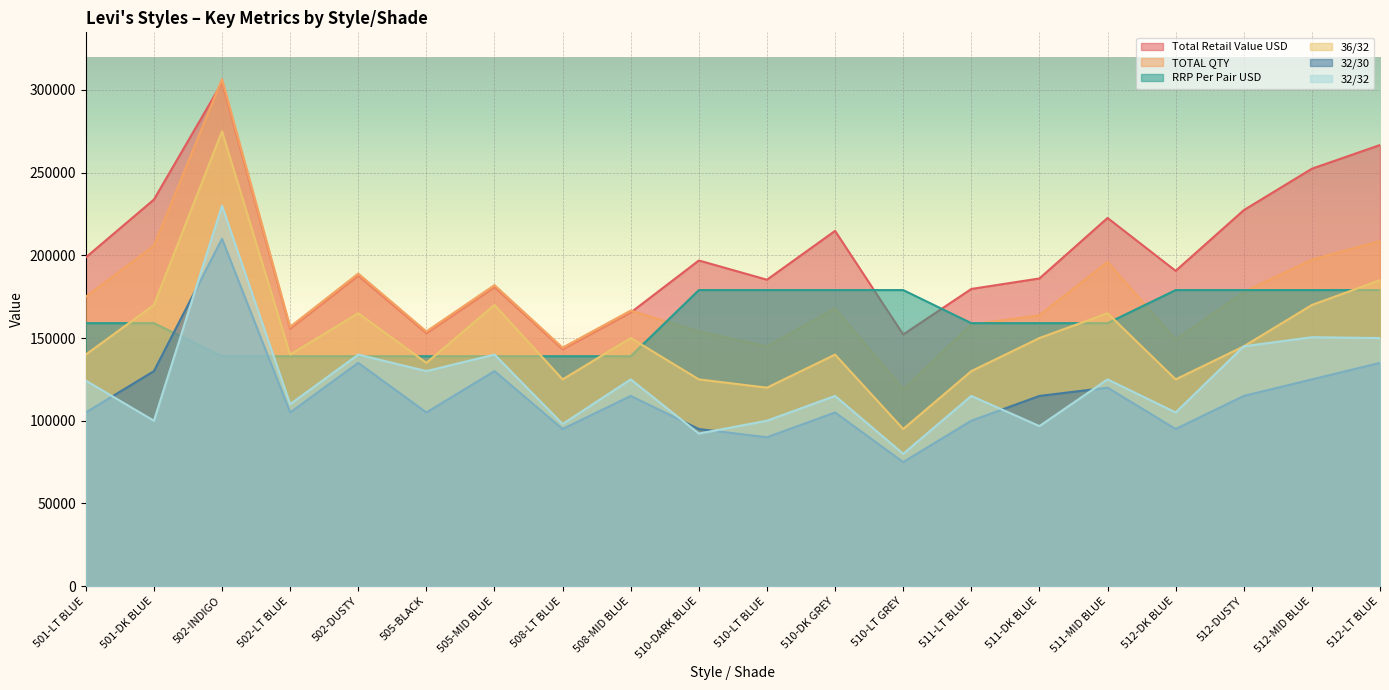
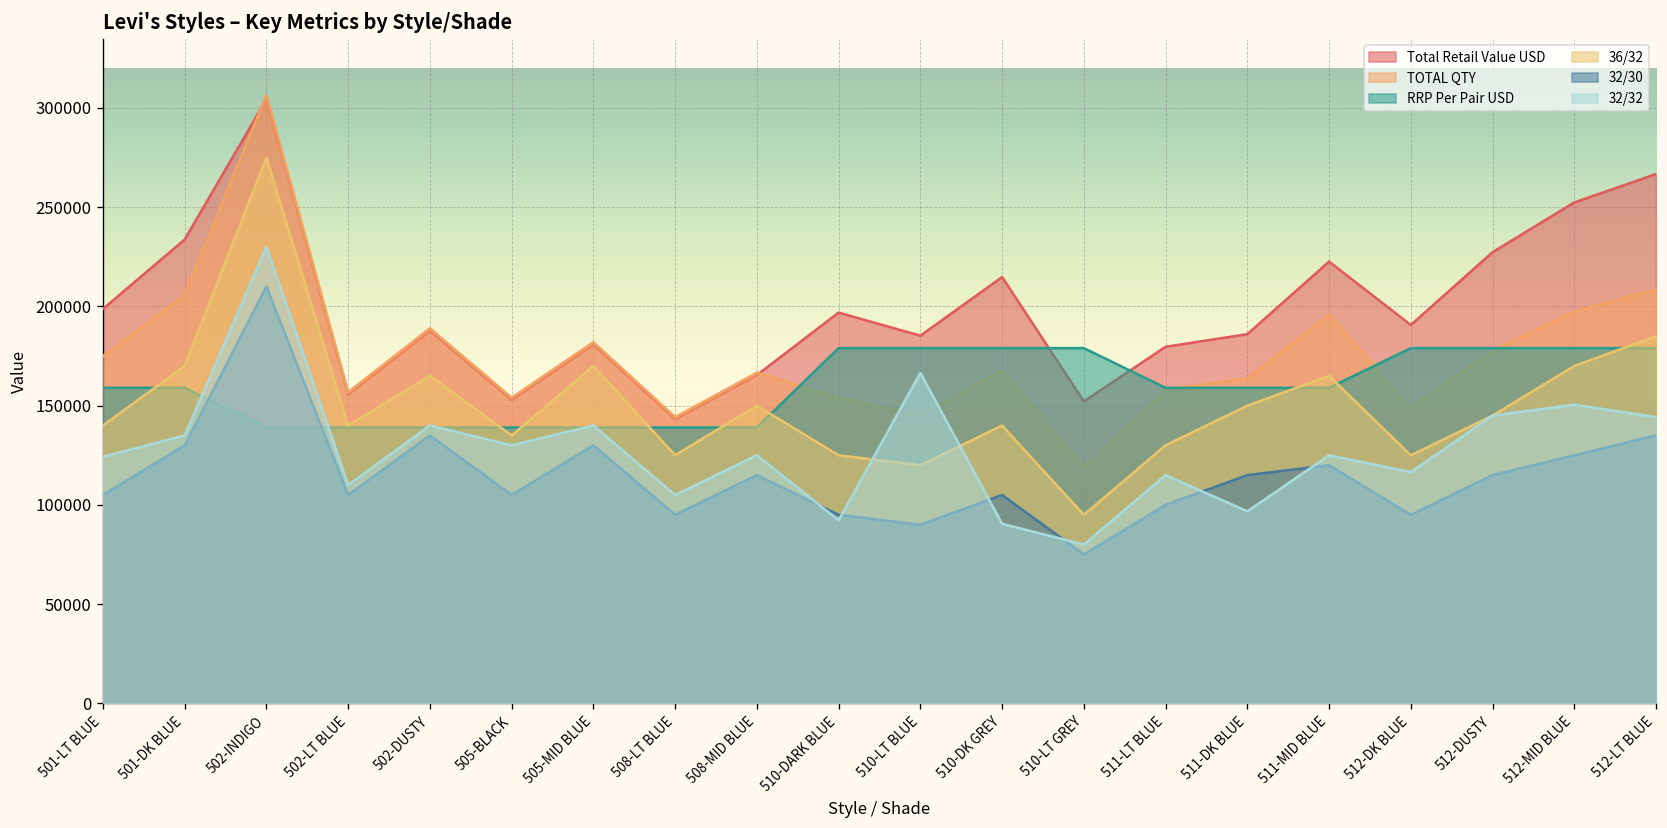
32/32, 501-DK BLUE: 100000 -> 135000
32/32, 508-LT BLUE: 98000 -> 105000
32/32, 510-LT BLUE: 100000 -> 167000
32/32, 510-DK GREY: 115000 -> 91000
32/32, 512-DK BLUE: 105000 -> 117000
32/32, 512-LT BLUE: 150000 -> 144000
